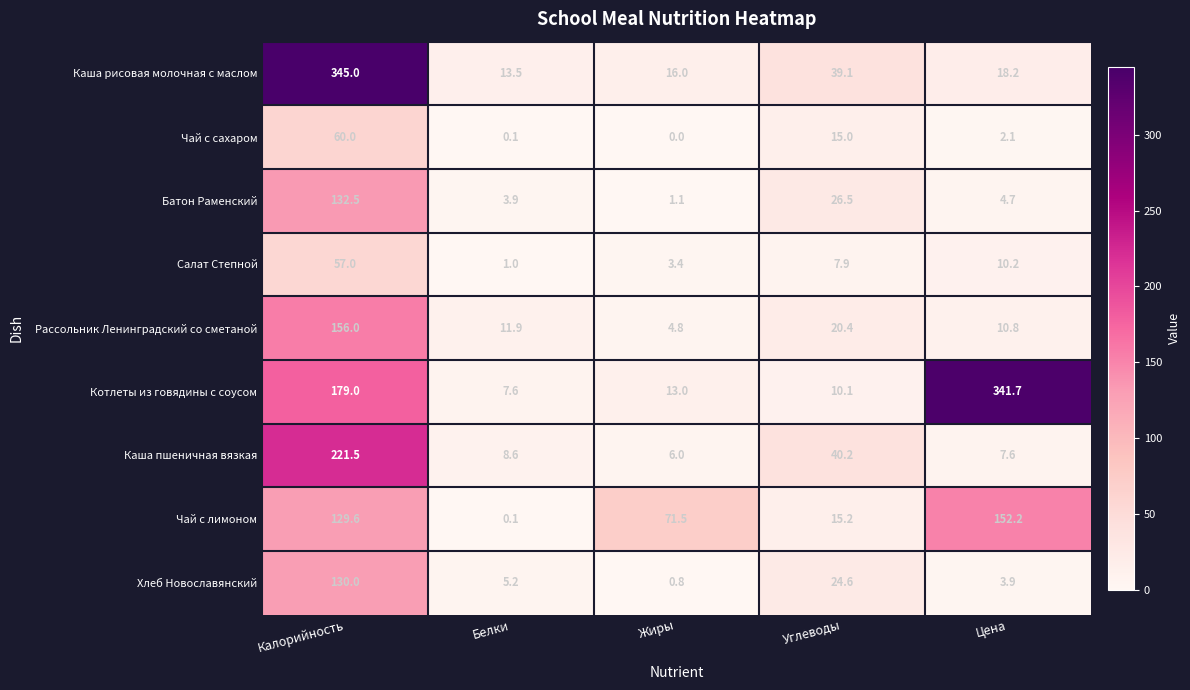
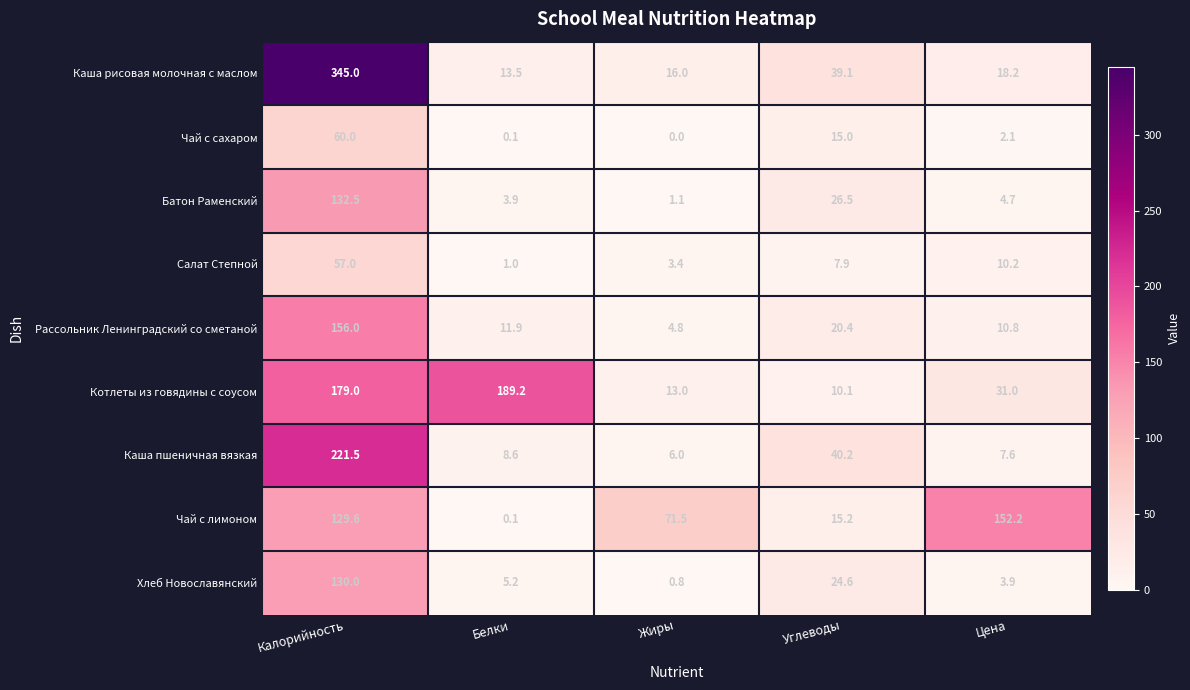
Котлеты из говядины с соусом, Белки: 7.6 -> 189.2
Котлеты из говядины с соусом, Цена: 341.7 -> 31.0
